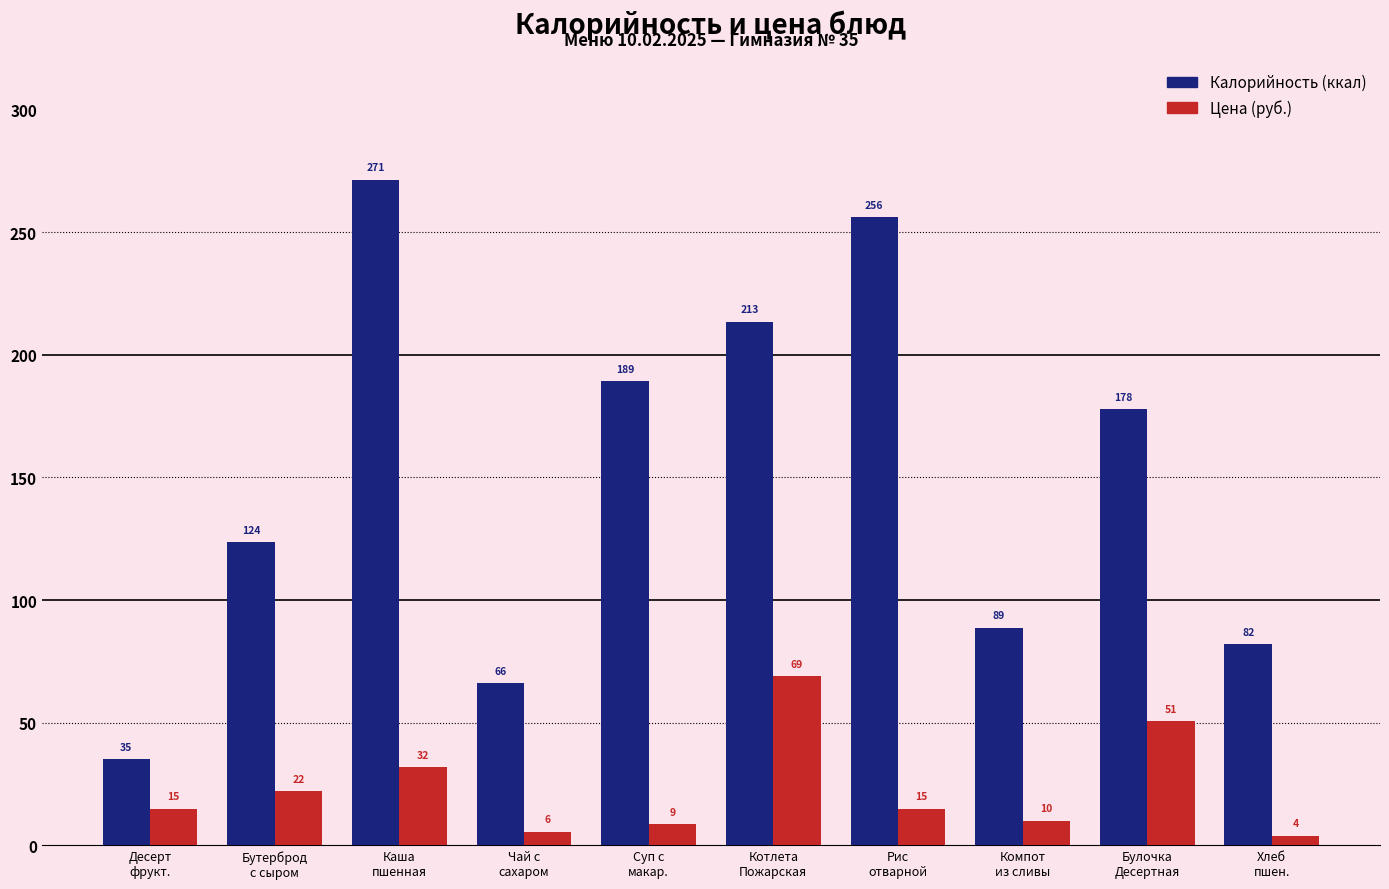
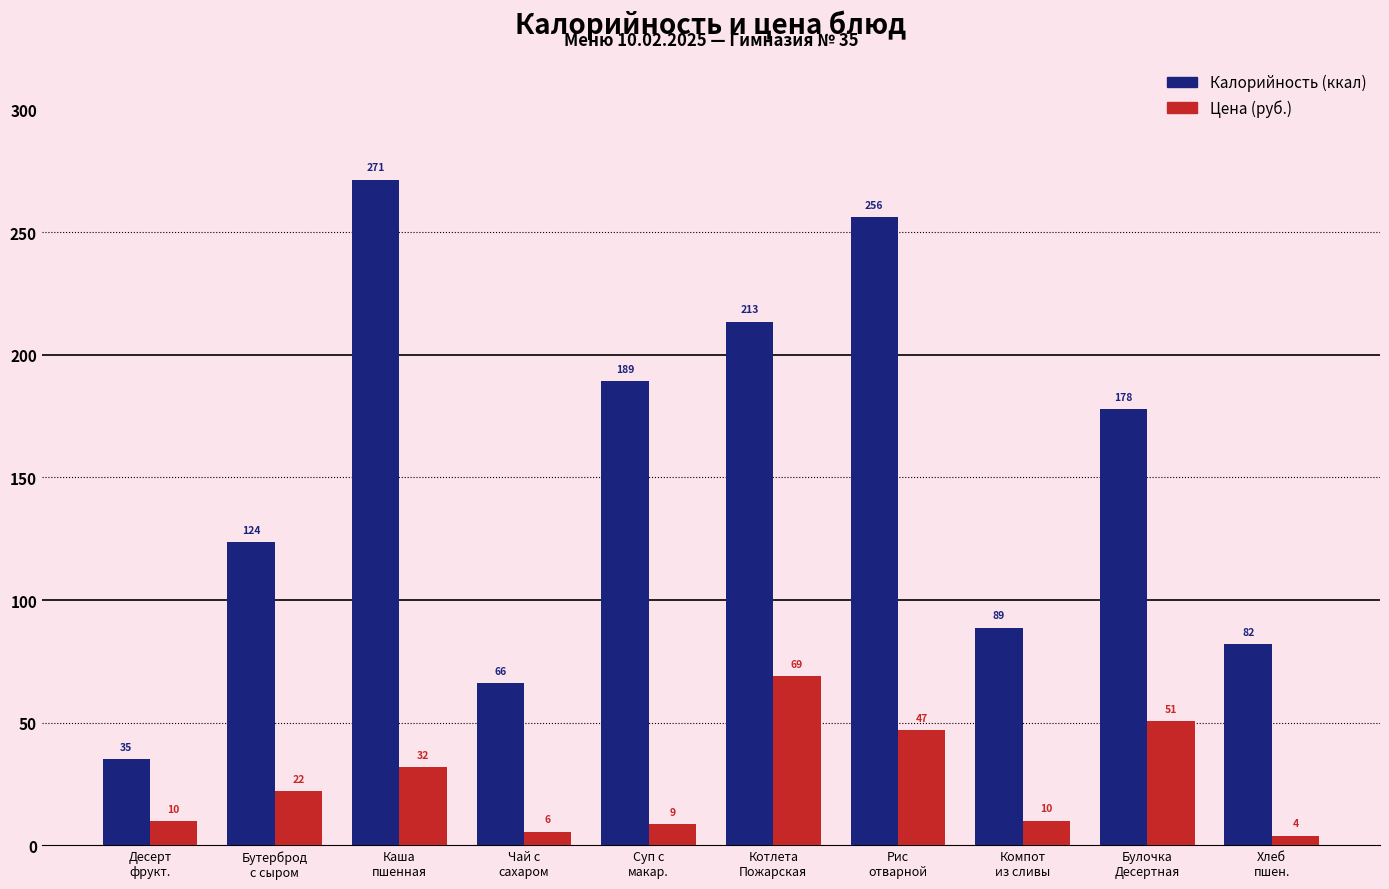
Цена (руб.), Десерт фрукт.: 15 -> 10
Цена (руб.), Рис отварной: 15 -> 47
